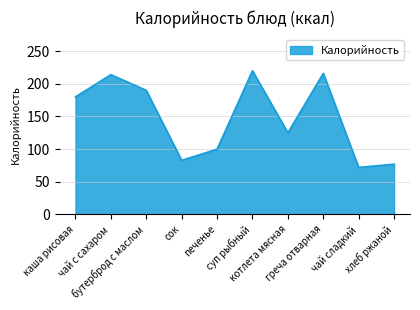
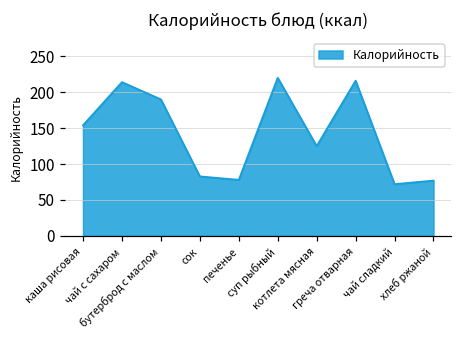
каша рисовая: 180 -> 150
печенье: 100 -> 80
